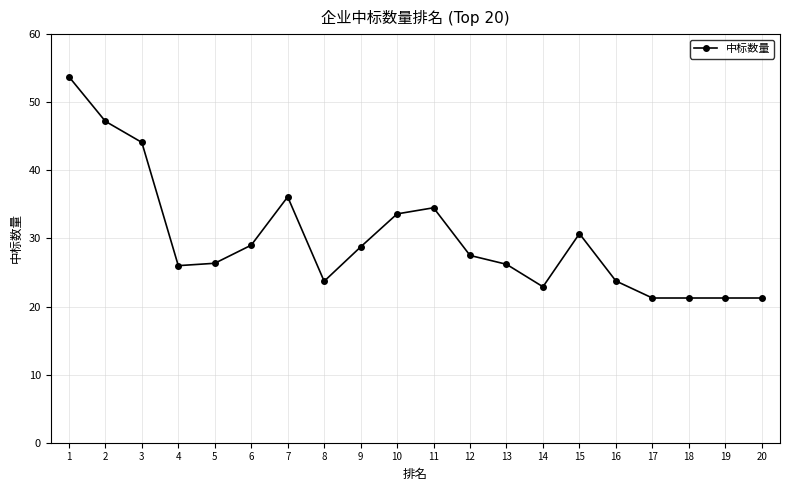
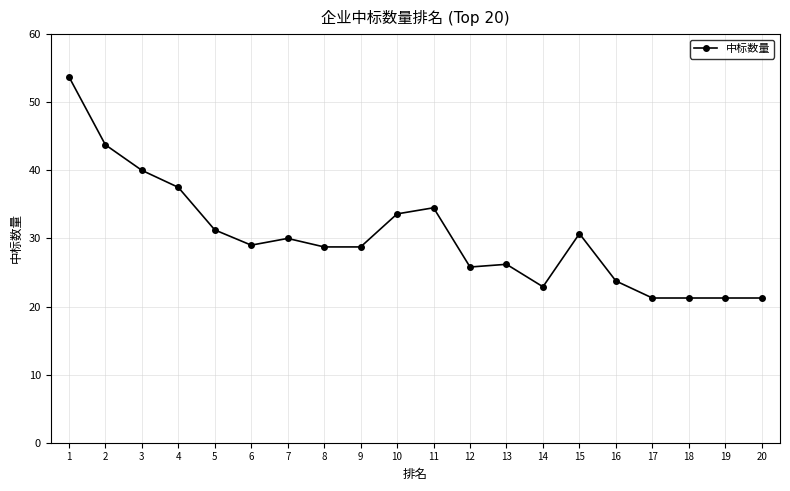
2: 47 -> 44
3: 44 -> 40
4: 26 -> 38
5: 26 -> 31
7: 36 -> 30
8: 24 -> 29
12: 28 -> 26
